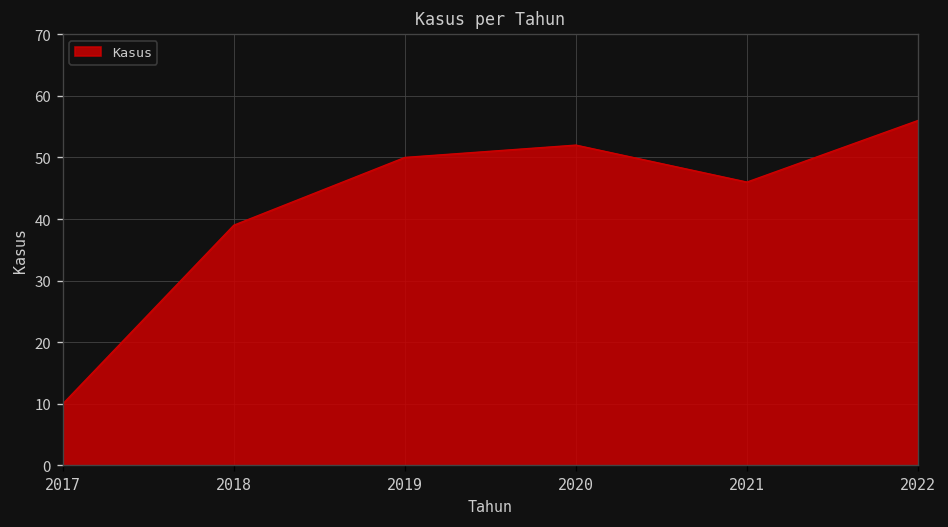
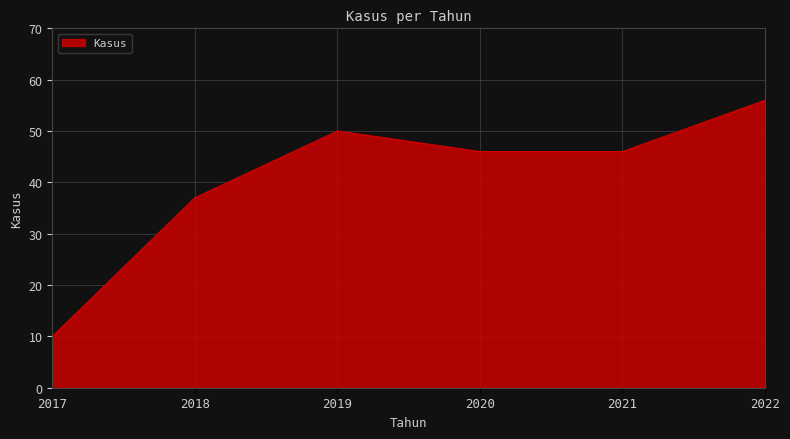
2018: 39 -> 37
2020: 52 -> 46
